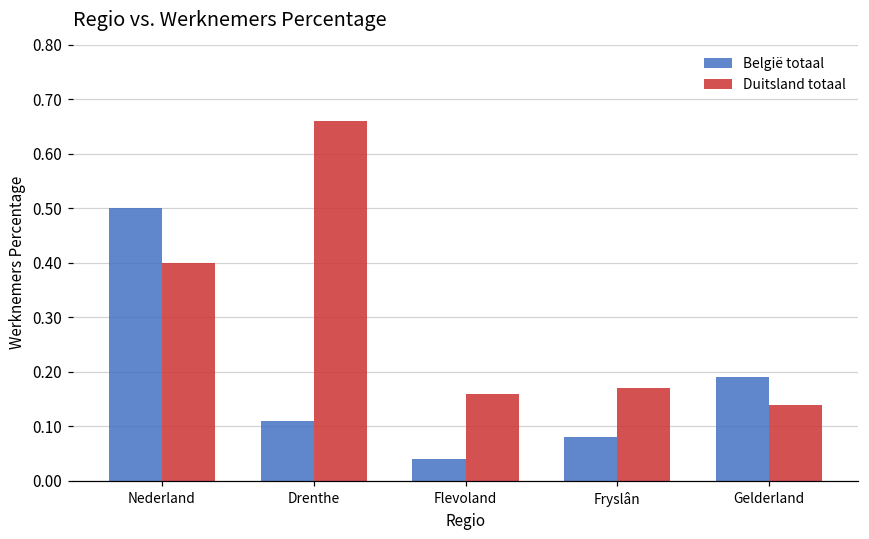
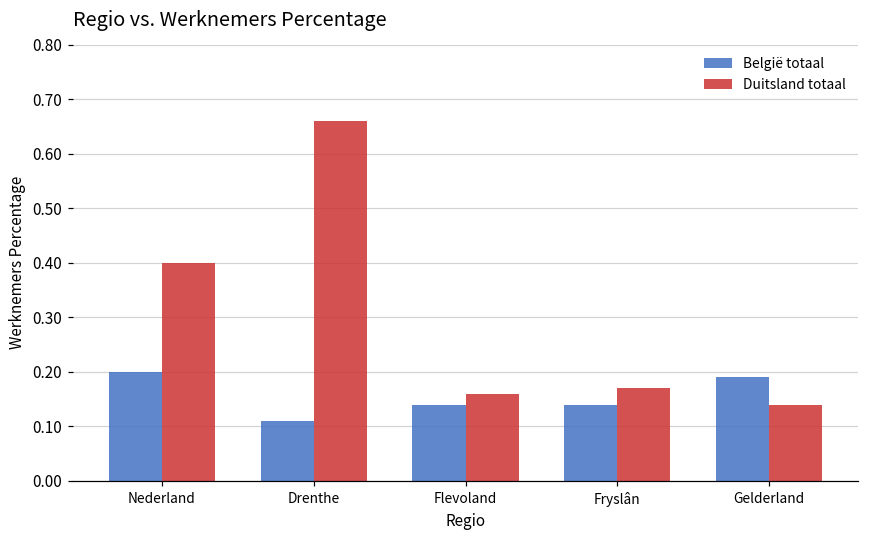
België totaal, Nederland: 0.5 -> 0.2
België totaal, Flevoland: 0.04 -> 0.14
België totaal, Fryslân: 0.08 -> 0.14
